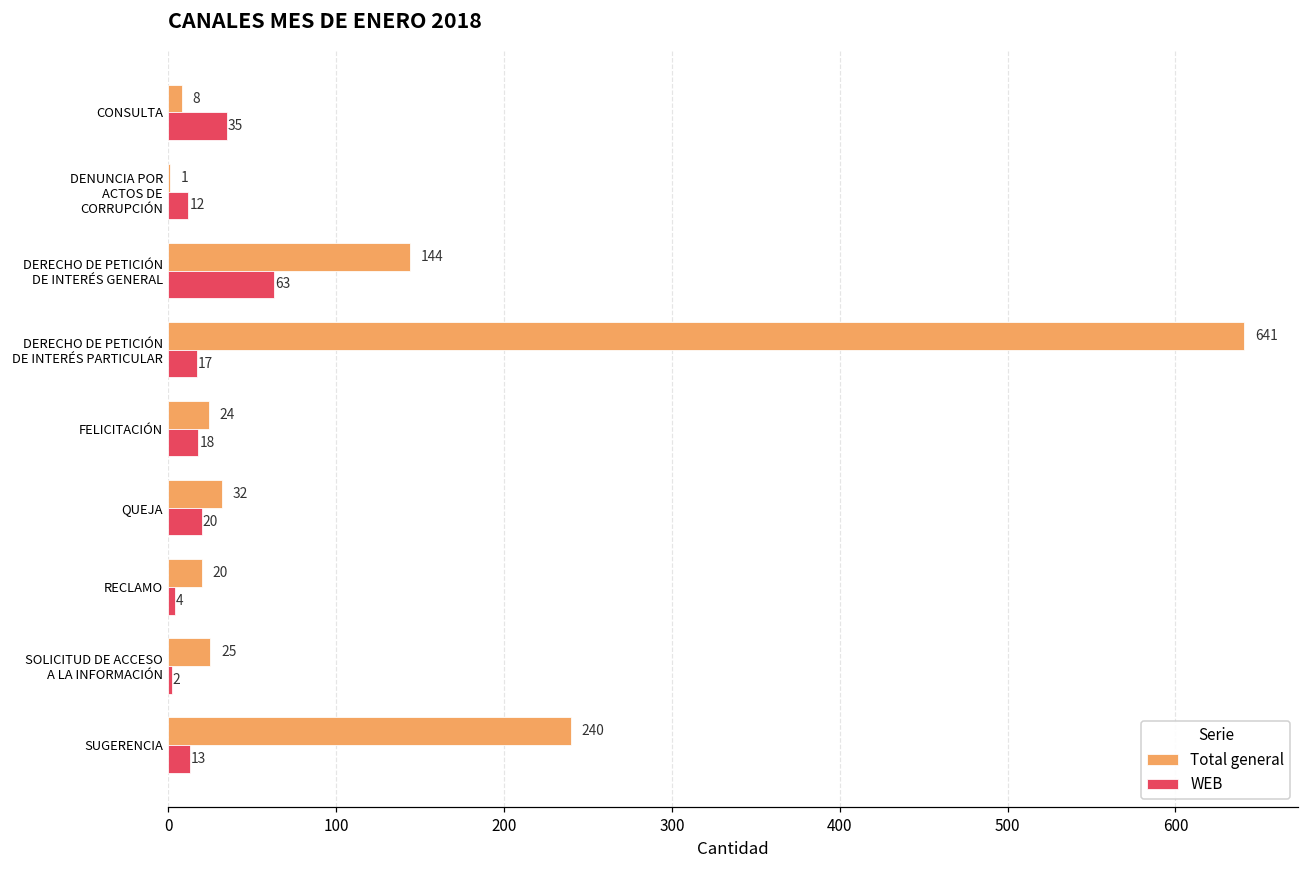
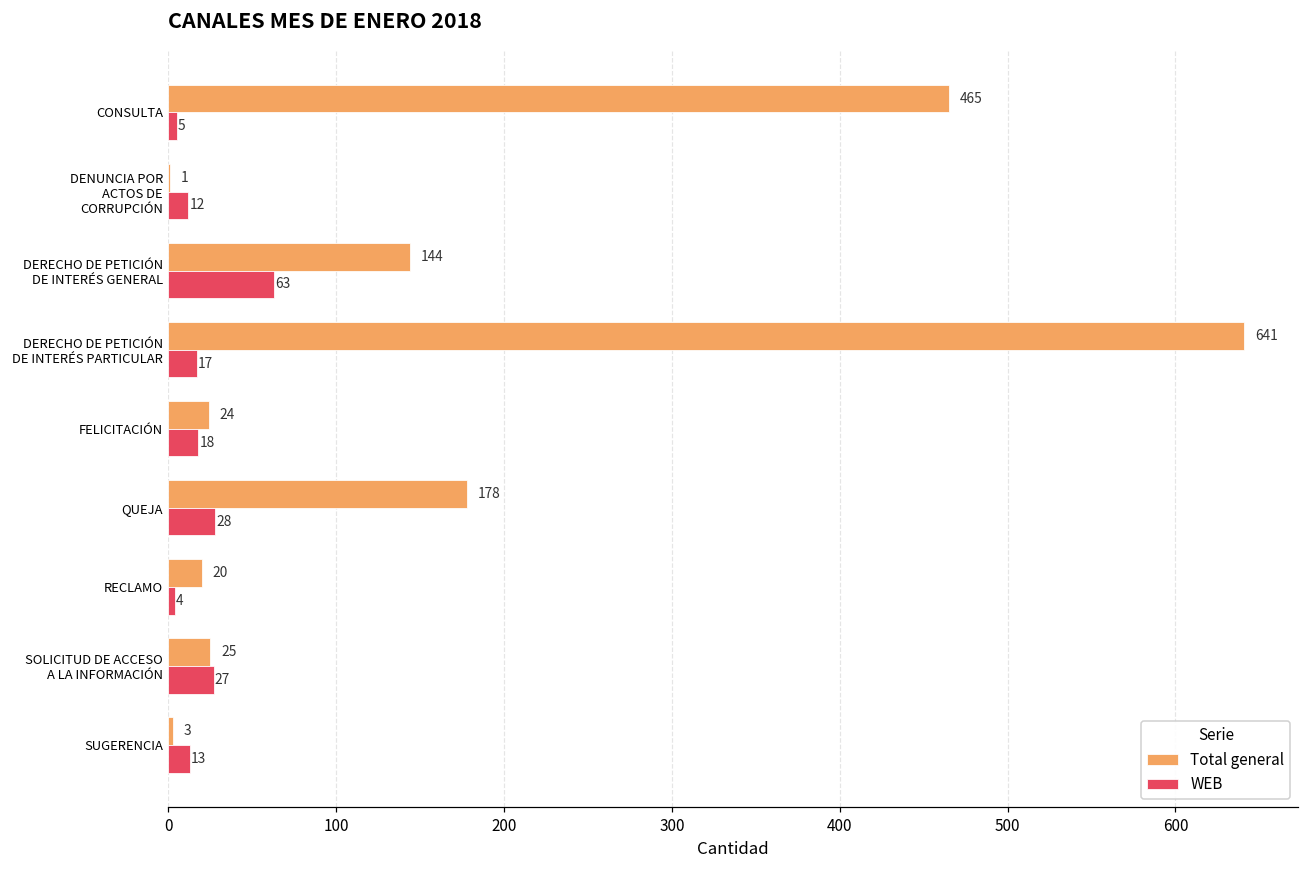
Total general, CONSULTA: 8 -> 465
WEB, CONSULTA: 35 -> 5
Total general, QUEJA: 32 -> 178
WEB, QUEJA: 20 -> 28
WEB, SOLICITUD DE ACCESO A LA INFORMACIÓN: 2 -> 27
Total general, SUGERENCIA: 240 -> 3
